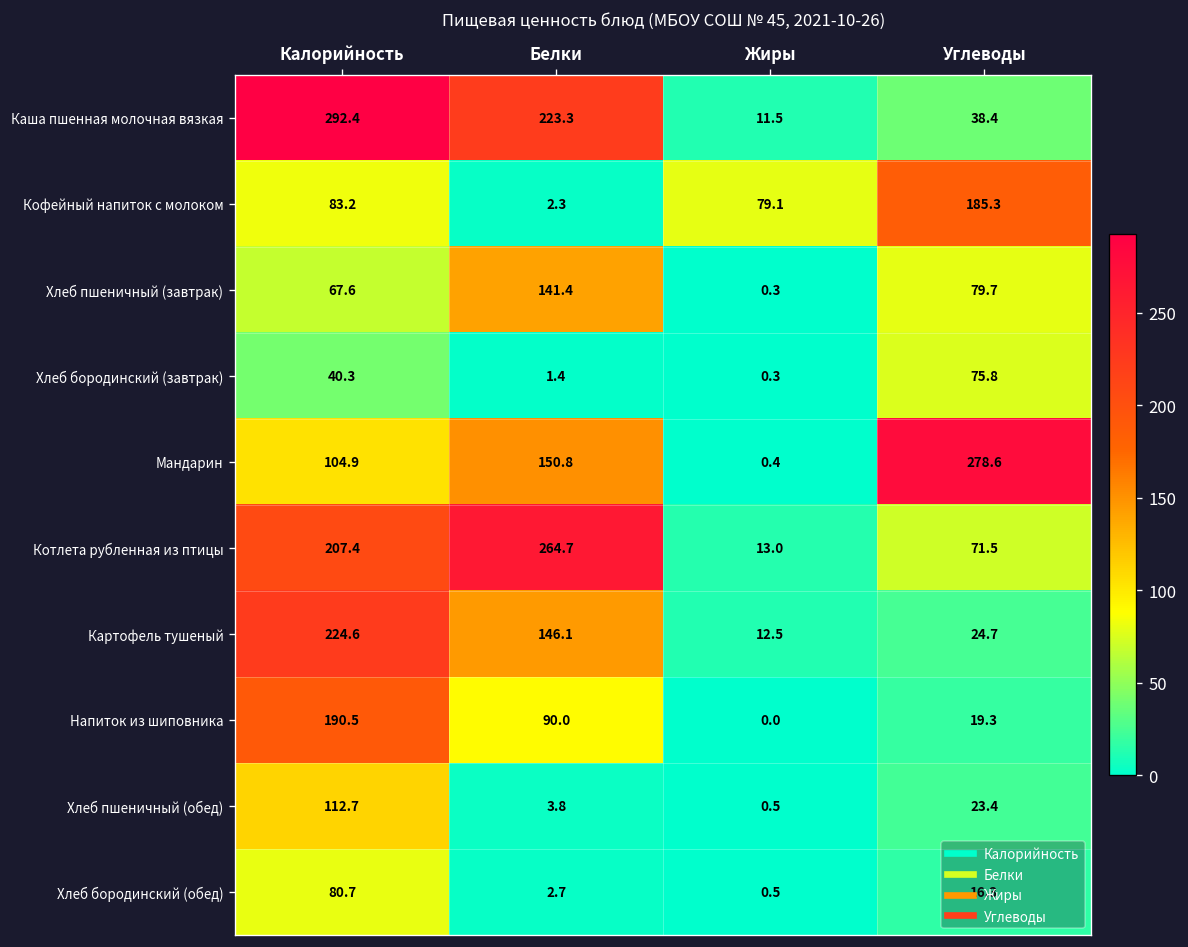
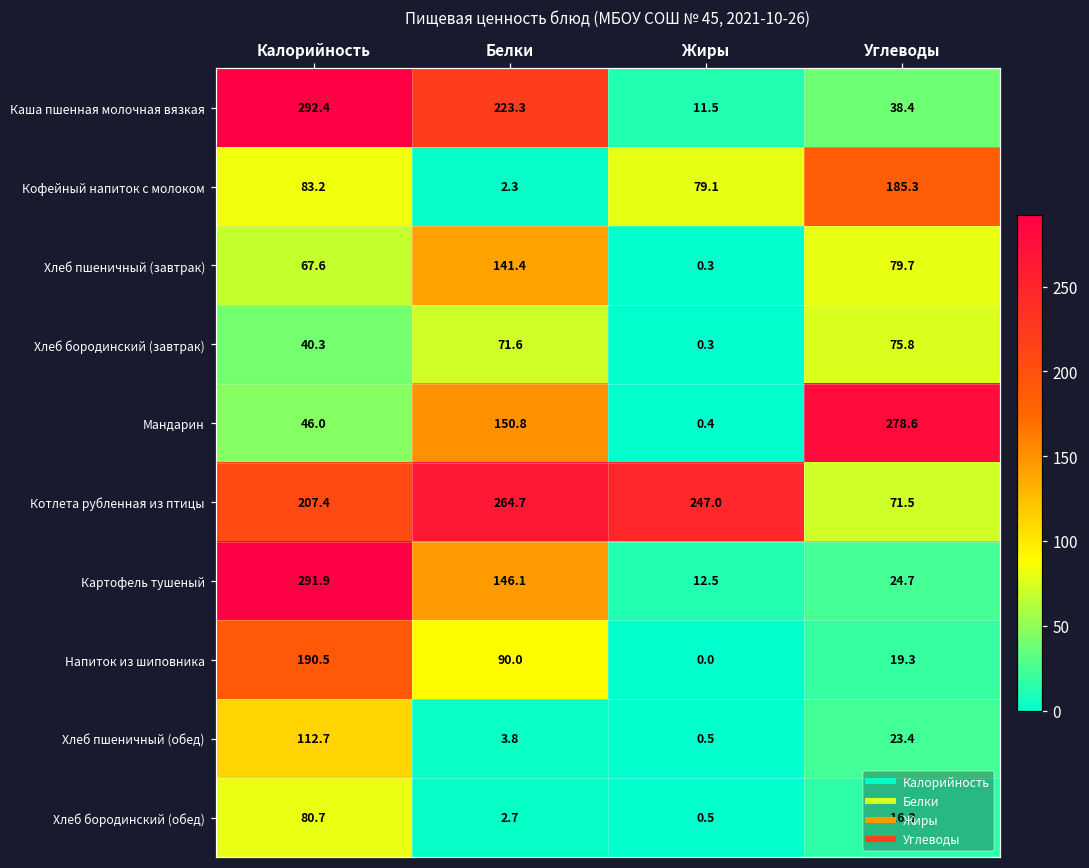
Хлеб бородинский (завтрак), Белки: 1.4 -> 71.6
Мандарин, Калорийность: 104.9 -> 46.0
Котлета рубленная из птицы, Жиры: 13.0 -> 247.0
Картофель тушеный, Калорийность: 224.6 -> 291.9
